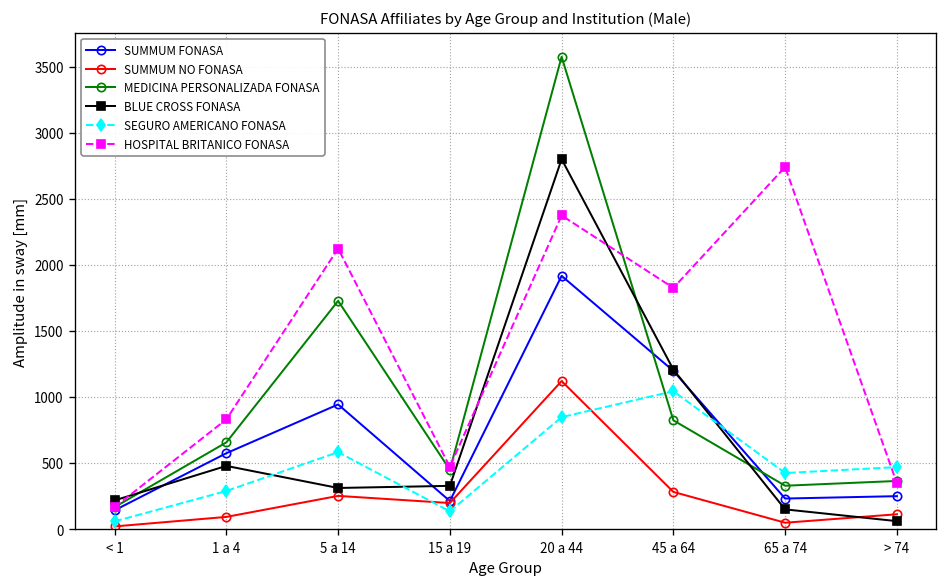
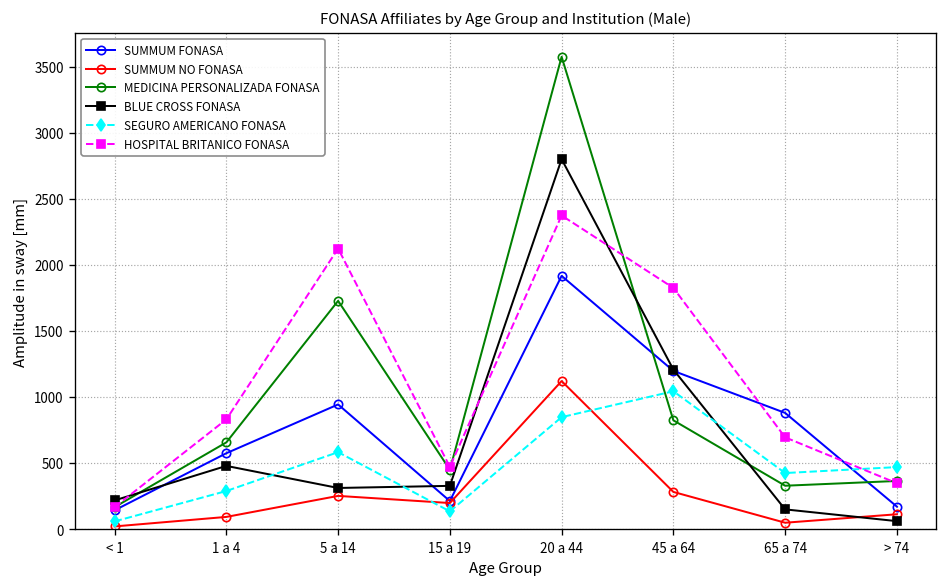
SUMMUM FONASA, 65 a 74: 230 -> 880
HOSPITAL BRITANICO FONASA, 65 a 74: 2740 -> 690
SUMMUM FONASA, > 74: 250 -> 170
